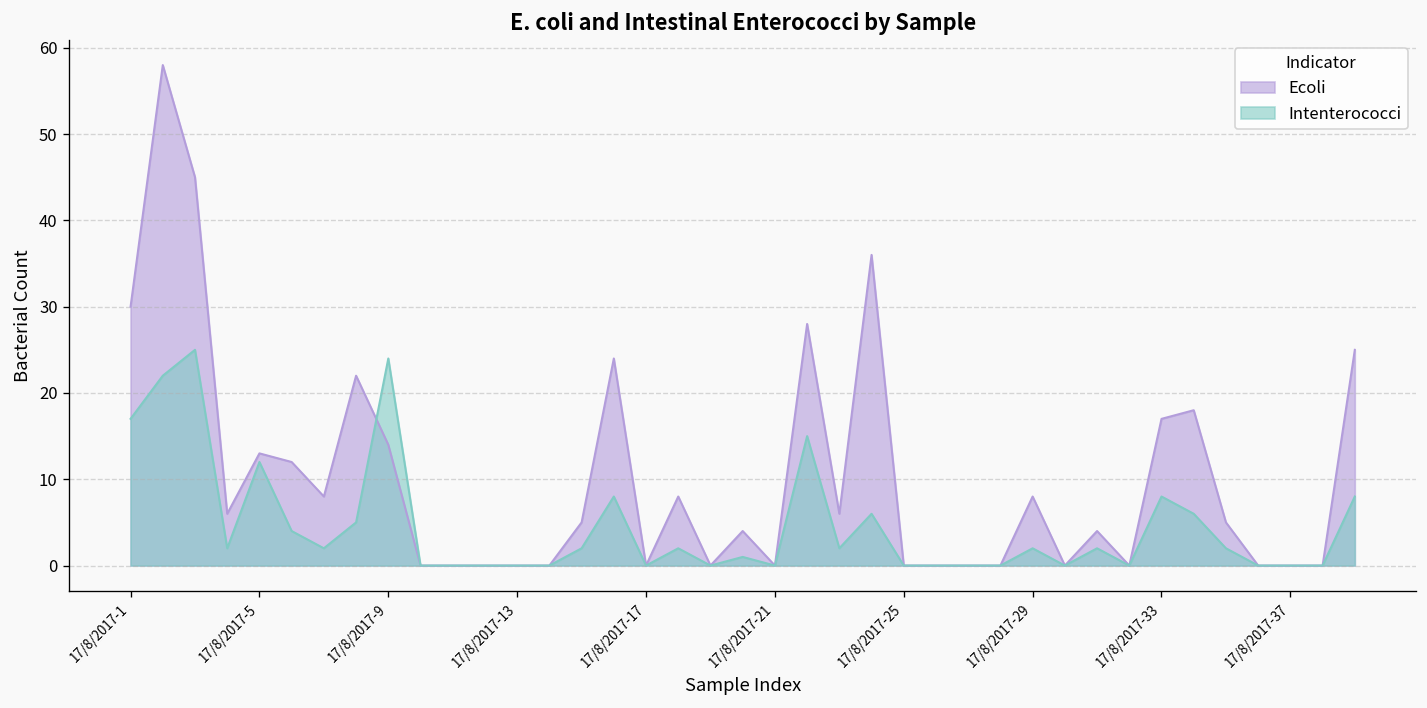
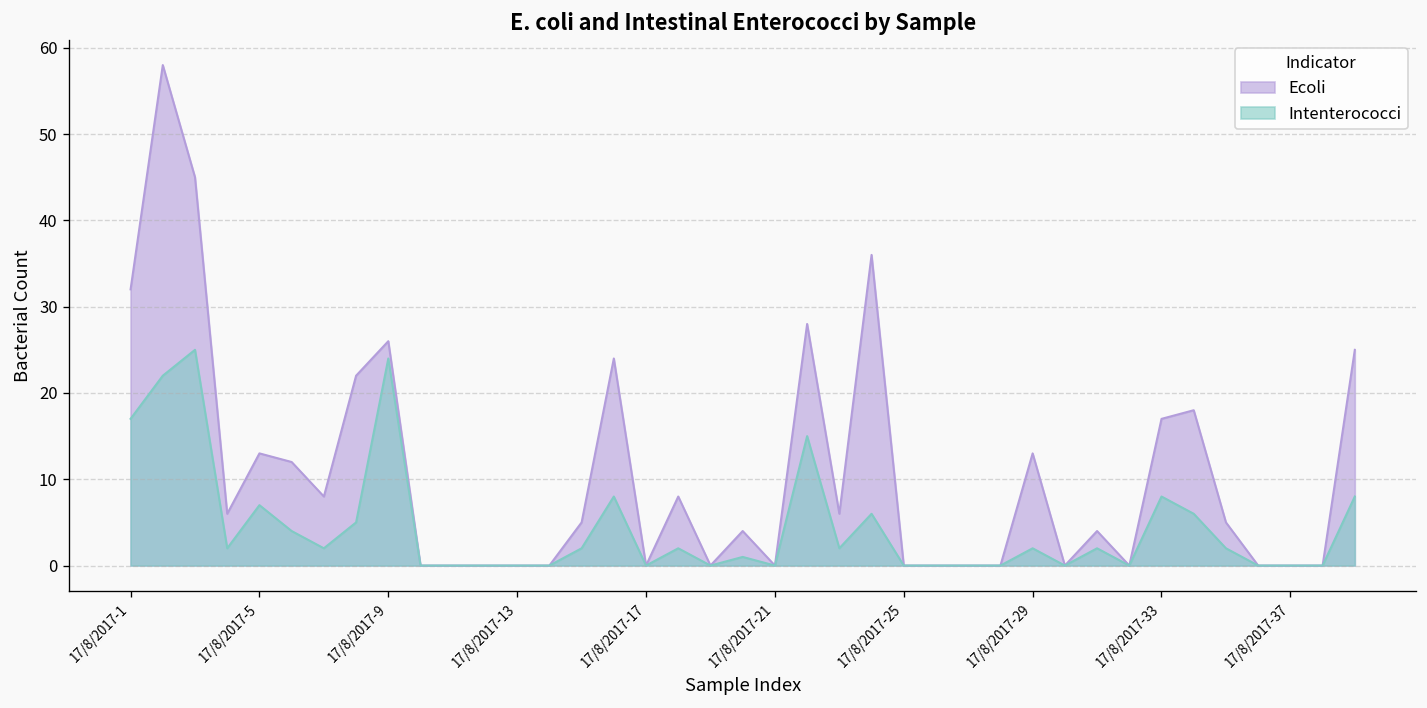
Ecoli, 17/8/2017-1: 30 -> 32
Intenterococci, 17/8/2017-5: 12 -> 7
Ecoli, 17/8/2017-9: 14 -> 26
Ecoli, 17/8/2017-29: 8 -> 13
